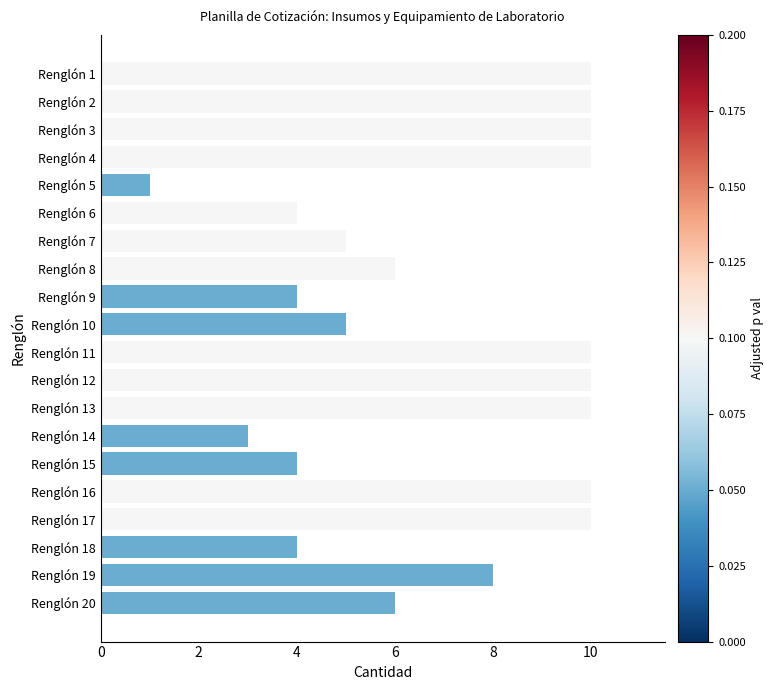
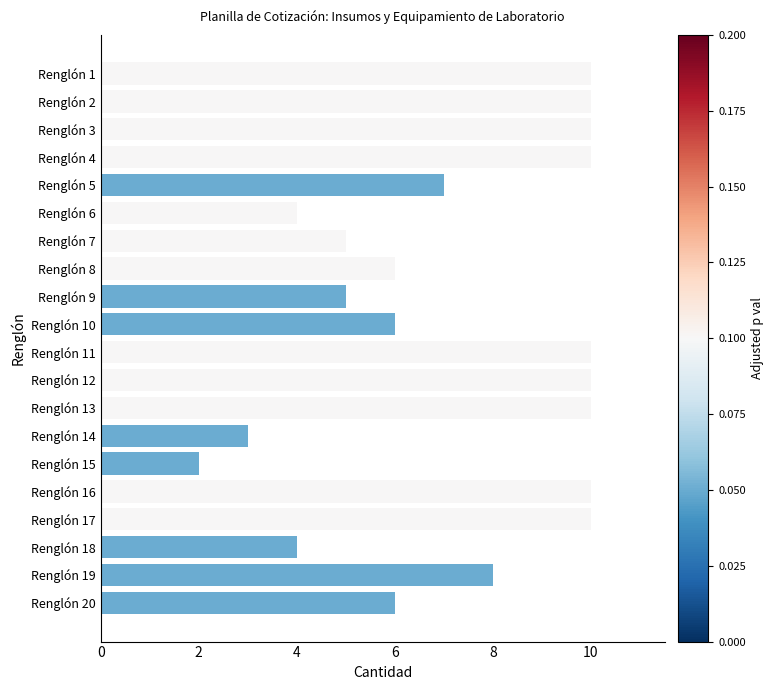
Renglón 5: 1 -> 7
Renglón 9: 4 -> 5
Renglón 10: 5 -> 6
Renglón 15: 4 -> 2
